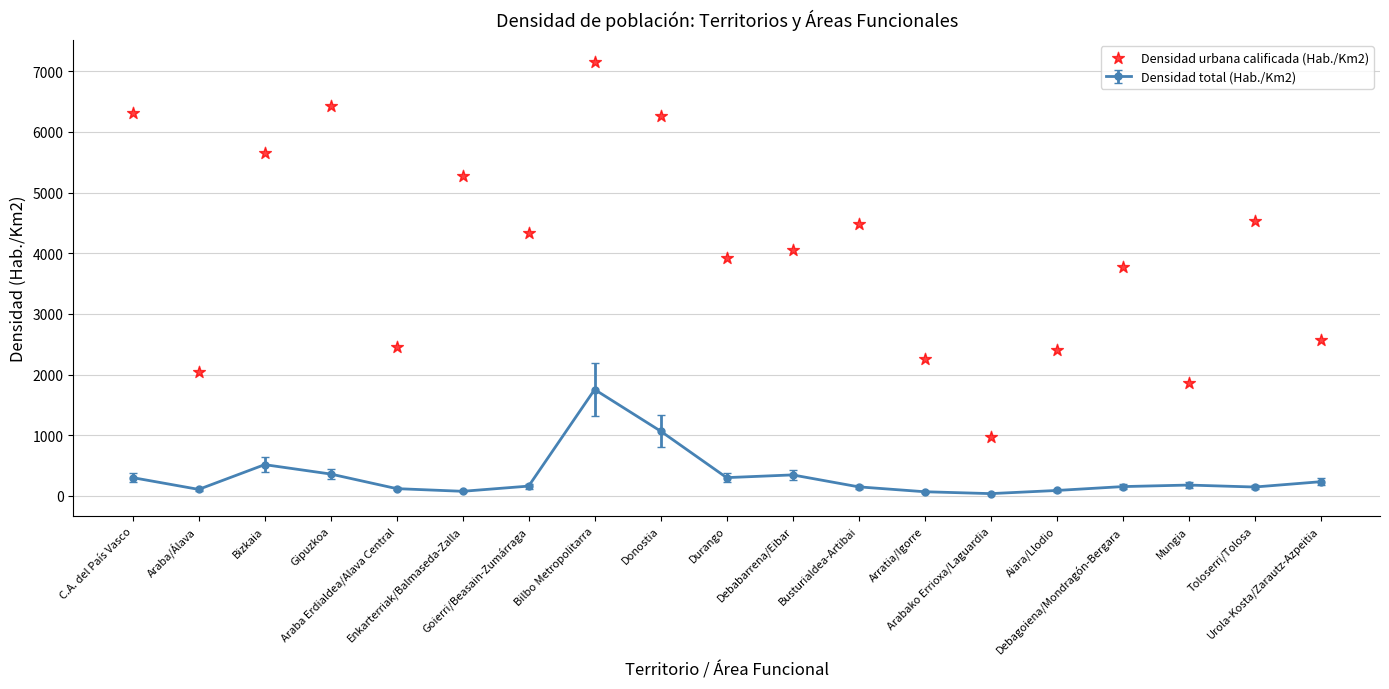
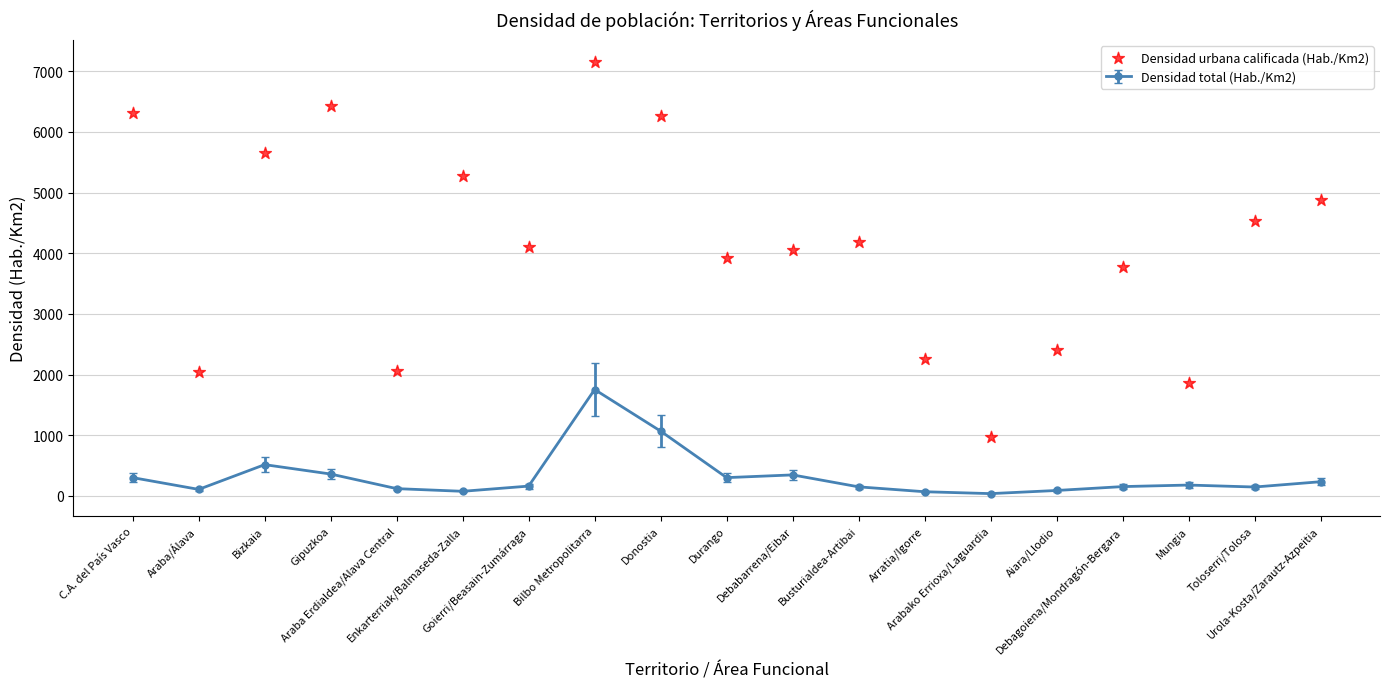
Densidad urbana calificada (Hab./Km2), Araba Erdialdea/Alava Central: 2500 -> 2100
Densidad urbana calificada (Hab./Km2), Goierri/Beasain-Zumárraga: 4300 -> 4100
Densidad urbana calificada (Hab./Km2), Busturialdea-Artibai: 4500 -> 4200
Densidad urbana calificada (Hab./Km2), Urola-Kosta/Zarautz-Azpeitia: 2600 -> 4900
